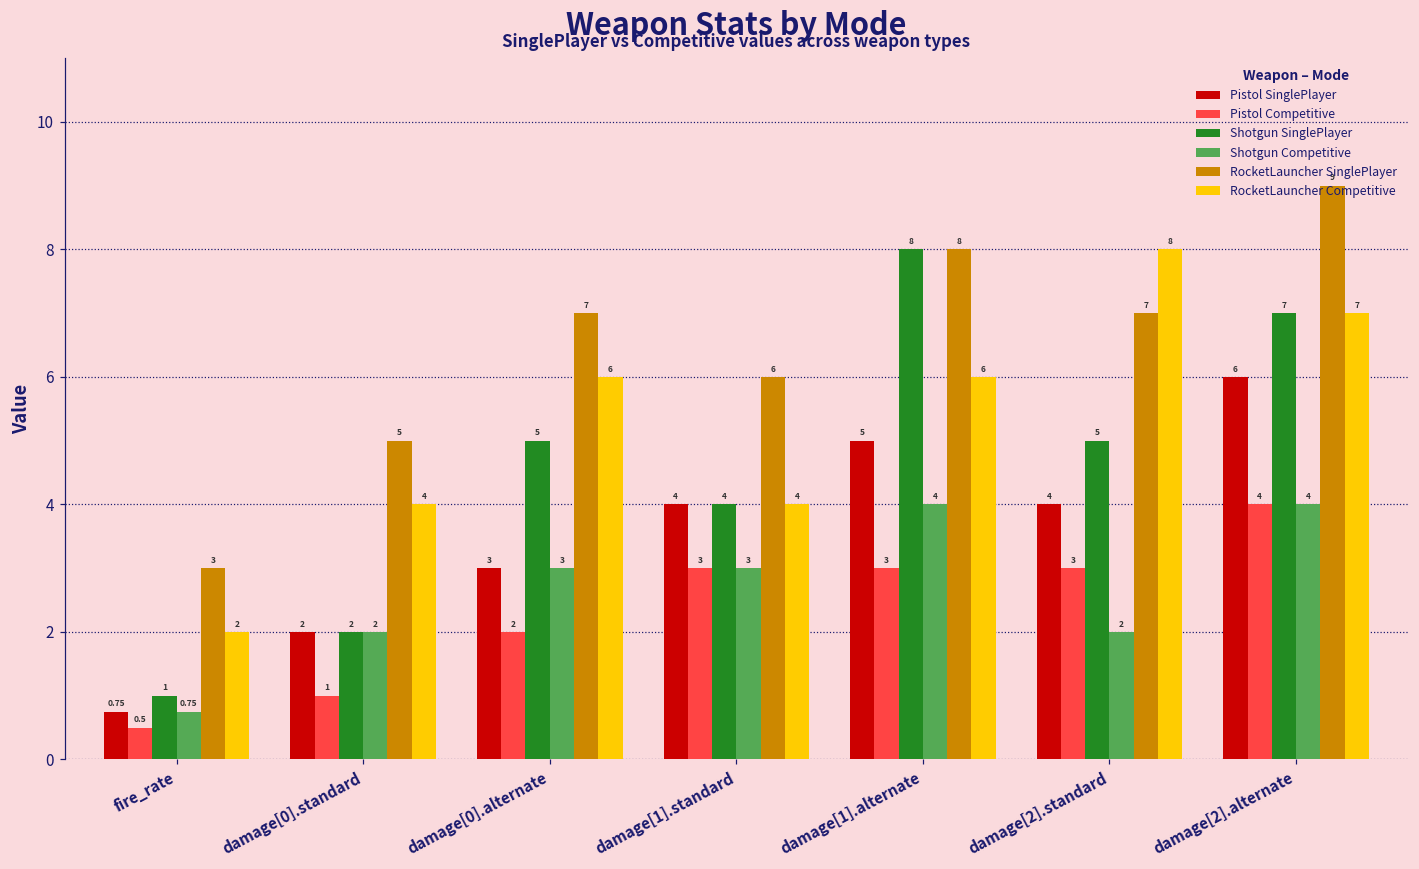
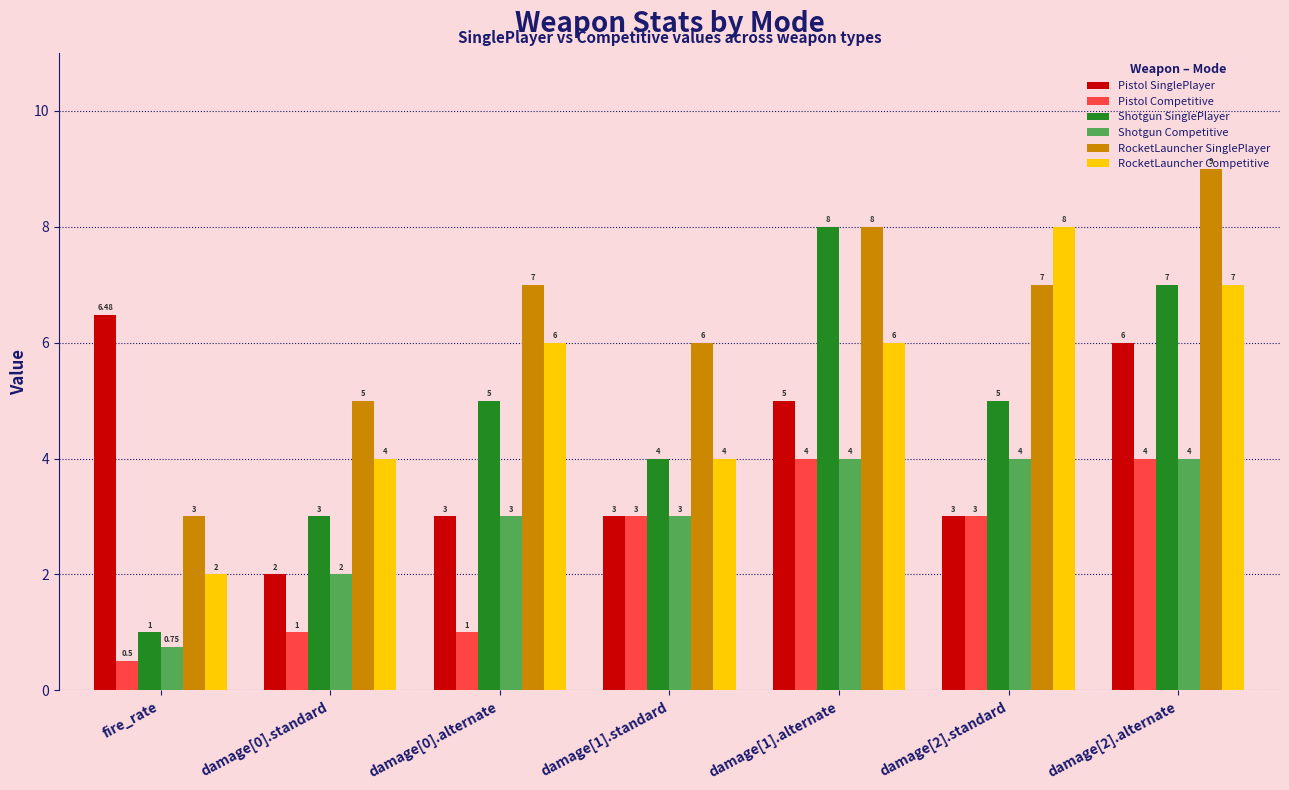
Pistol SinglePlayer, fire_rate: 0.75 -> 6.48
Shotgun SinglePlayer, damage[0].standard: 2 -> 3
Pistol Competitive, damage[0].alternate: 2 -> 1
Pistol SinglePlayer, damage[1].standard: 4 -> 3
Pistol Competitive, damage[1].alternate: 3 -> 4
Pistol SinglePlayer, damage[2].standard: 4 -> 3
Shotgun Competitive, damage[2].standard: 2 -> 4
